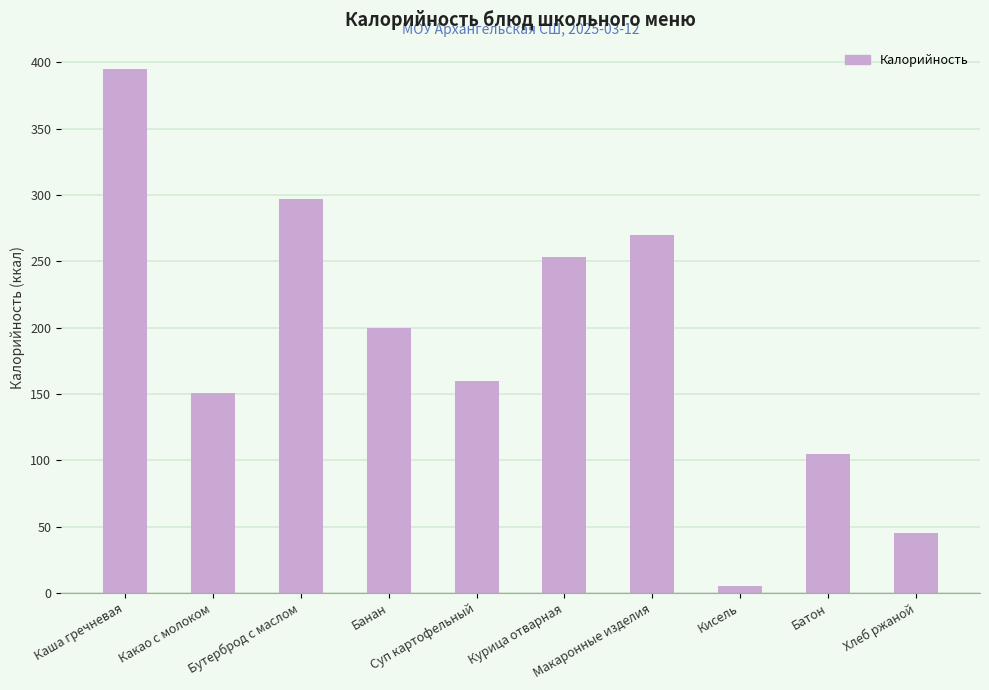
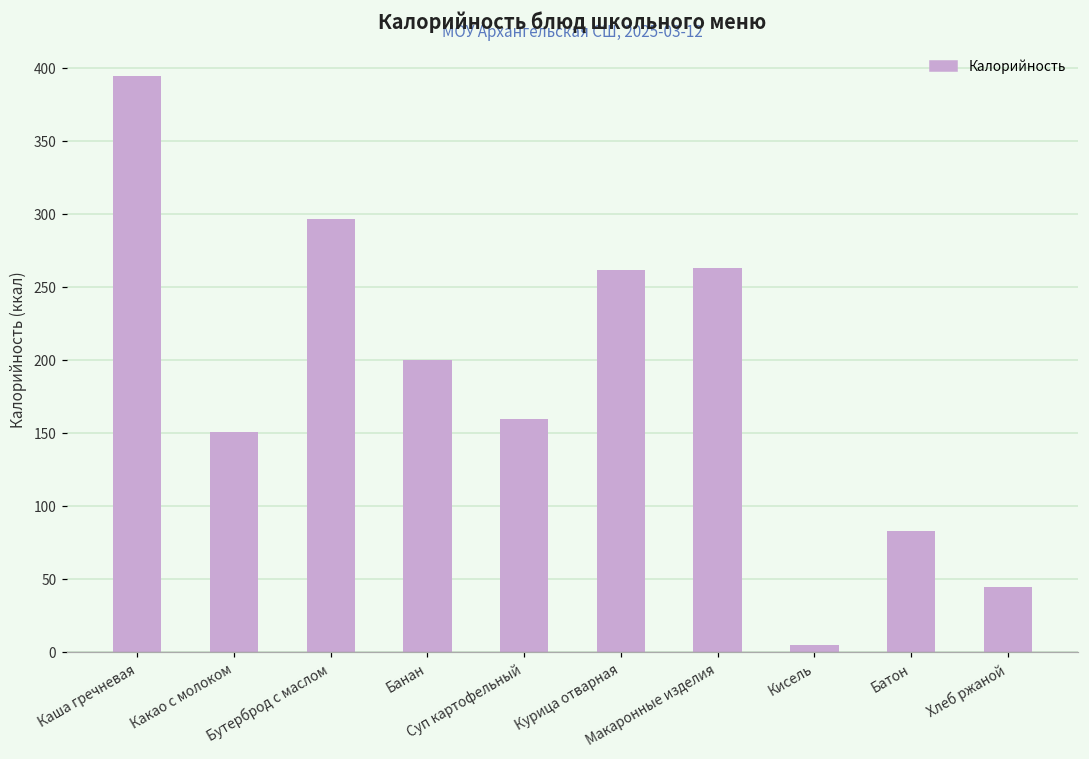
Курица отварная: 253 -> 262
Макаронные изделия: 270 -> 263
Батон: 105 -> 83
